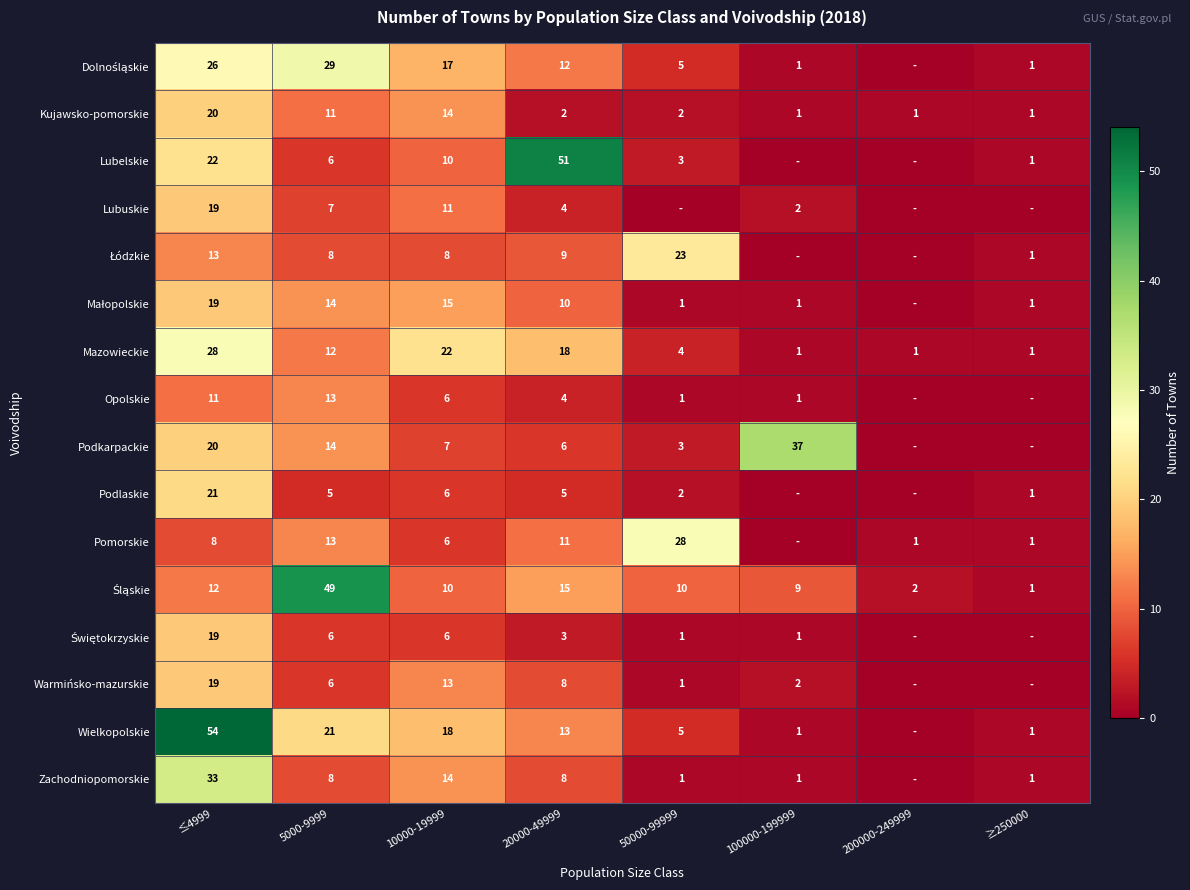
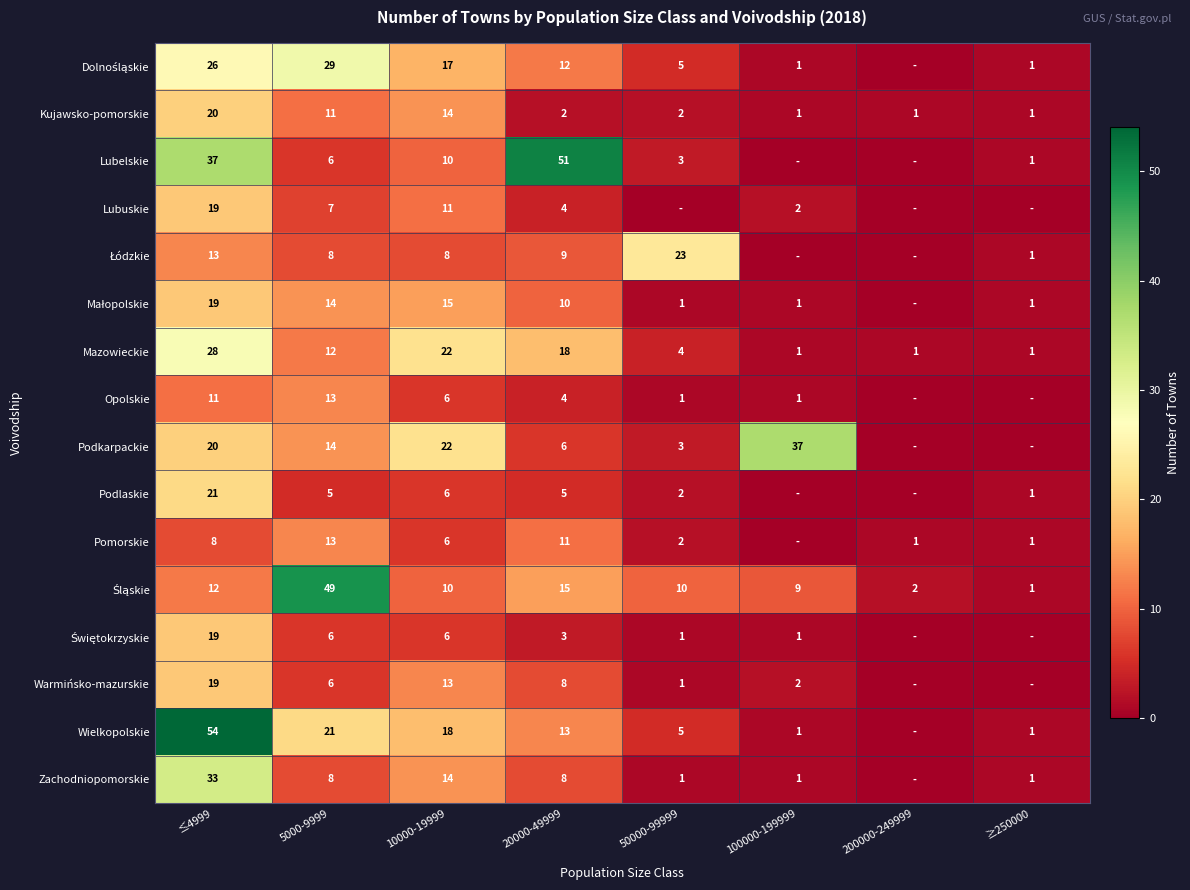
Lubelskie, ≤4999: 22 -> 37
Podkarpackie, 10000-19999: 7 -> 22
Pomorskie, 50000-99999: 28 -> 2
